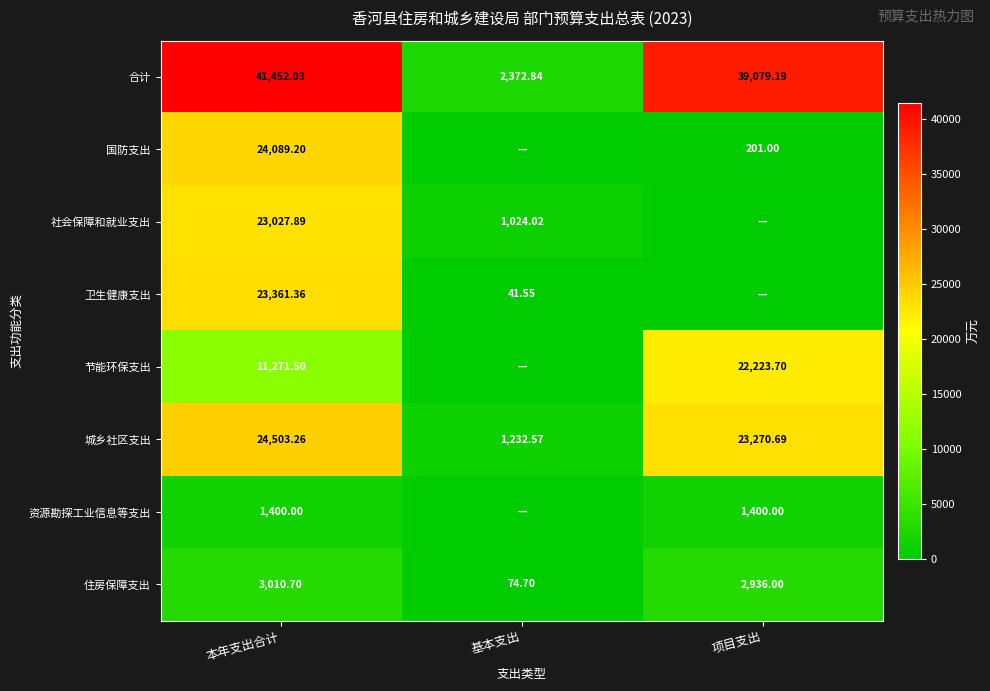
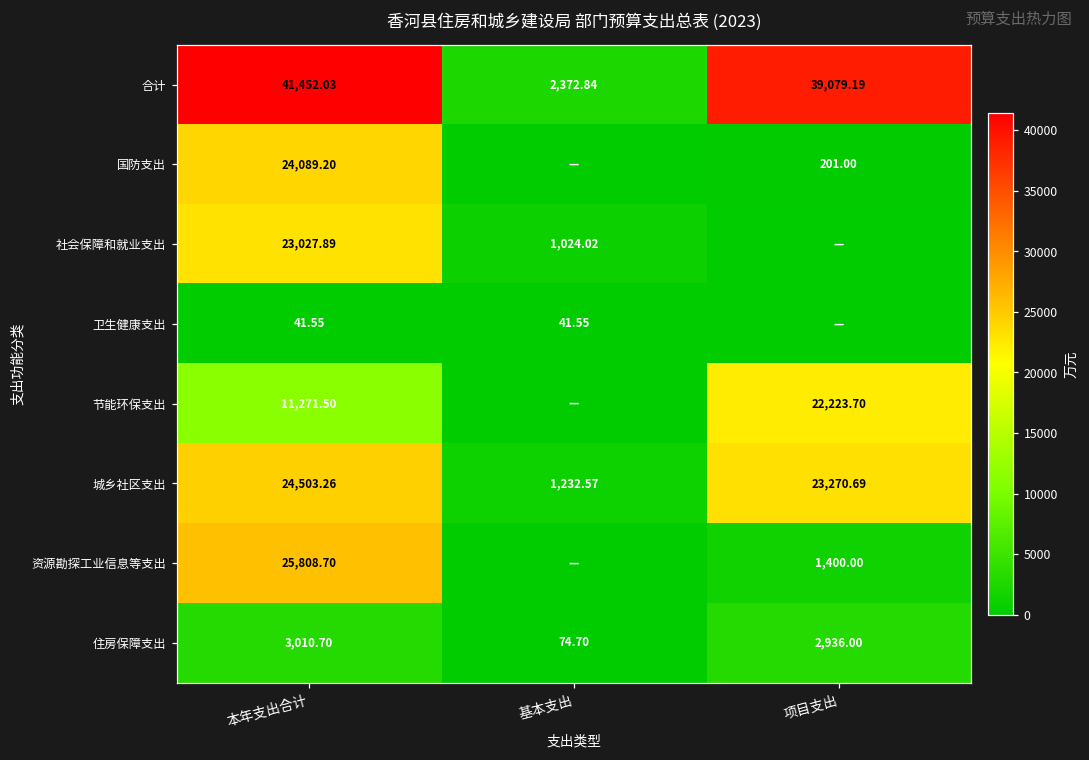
卫生健康支出, 本年支出合计: 23,361.36 -> 41.55
资源勘探工业信息等支出, 本年支出合计: 1,400.00 -> 25,808.70
